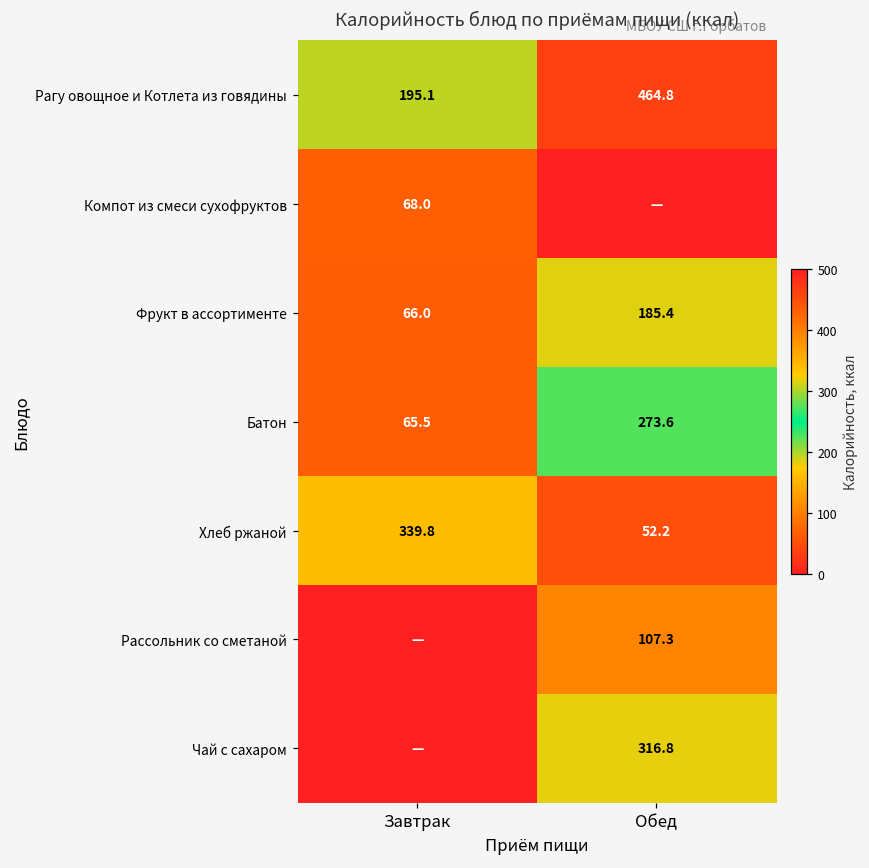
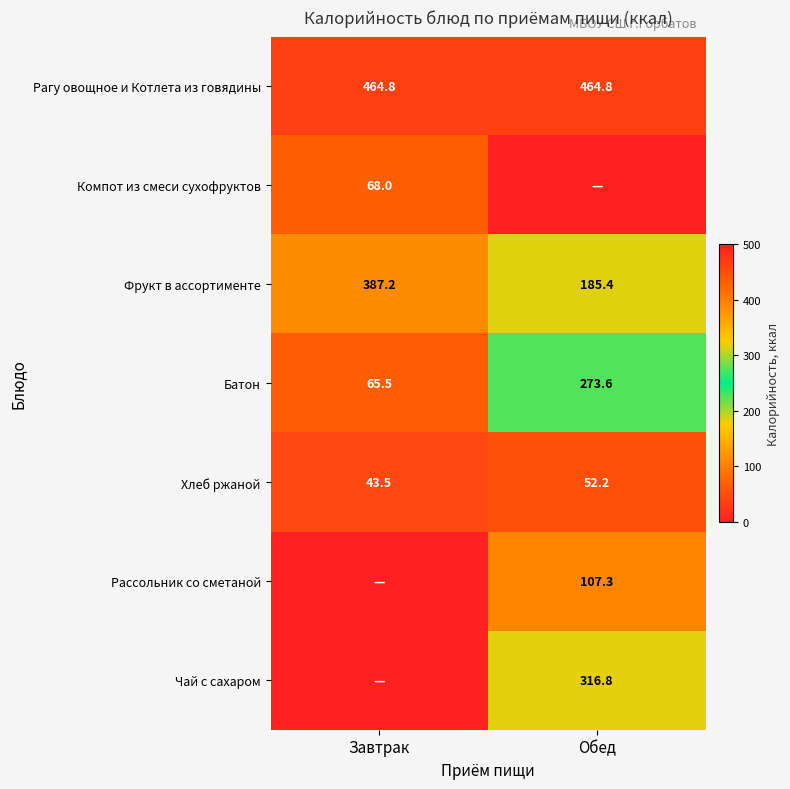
Рагу овощное и Котлета из говядины, Завтрак: 195.1 -> 464.8
Фрукт в ассортименте, Завтрак: 66.0 -> 387.2
Хлеб ржаной, Завтрак: 339.8 -> 43.5
